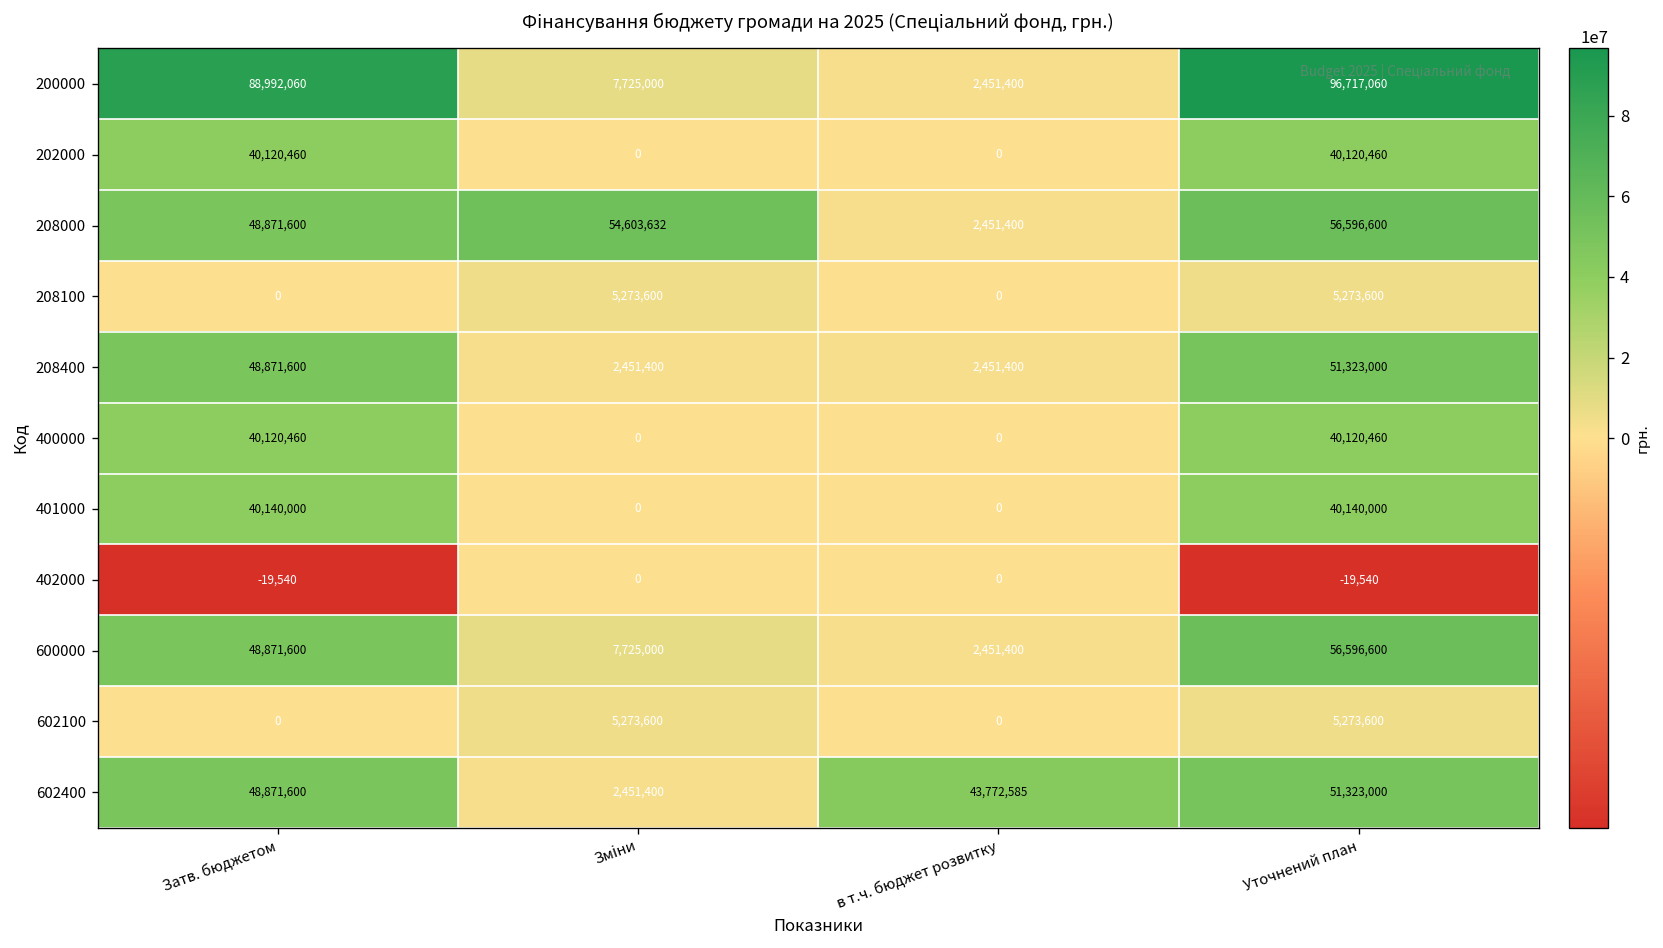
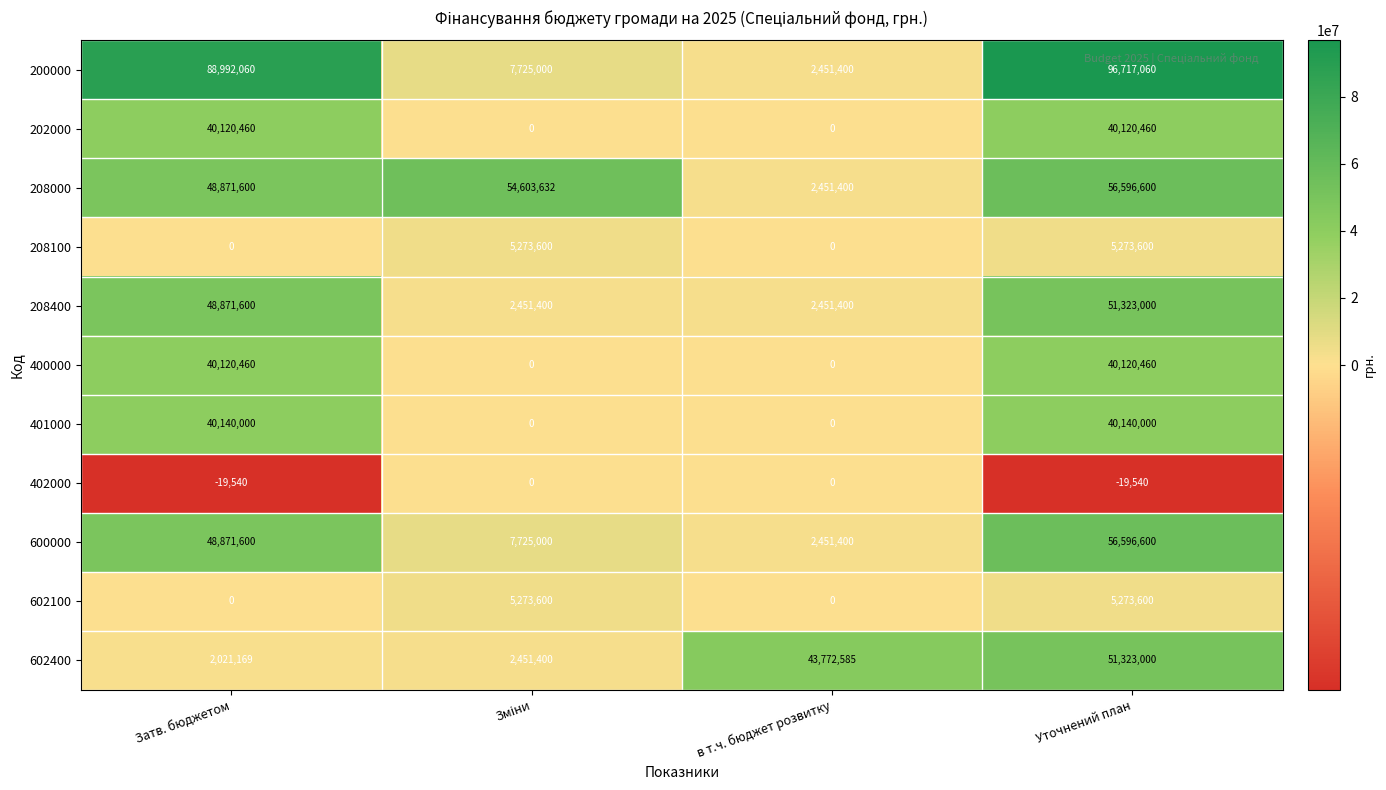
602400, Затв. бюджетом: 48,871,600 -> 2,021,169
